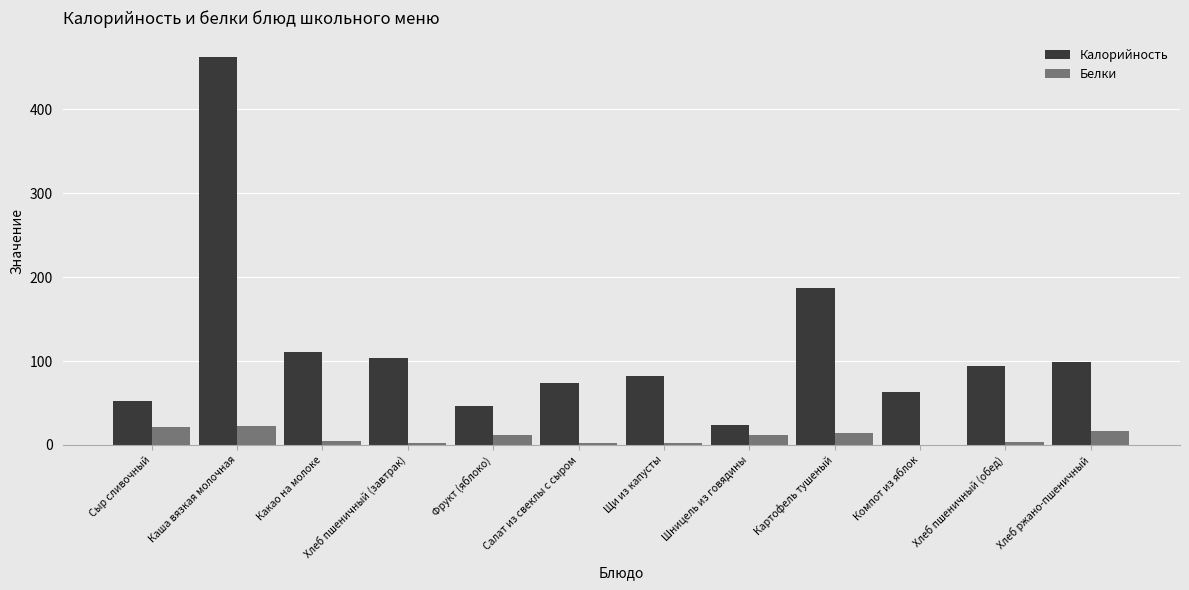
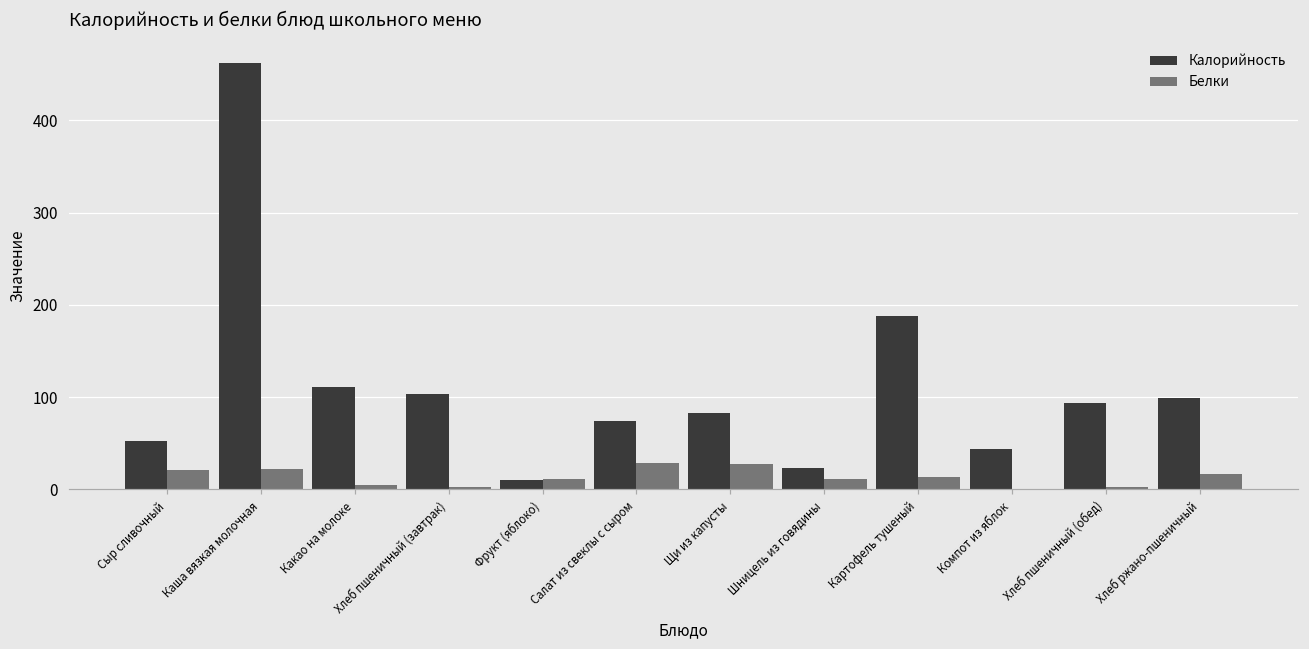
Калорийность, Фрукт (яблоко): 50 -> 10
Белки, Салат из свеклы с сыром: 0 -> 30
Белки, Щи из капусты: 0 -> 30
Калорийность, Компот из яблок: 60 -> 40
